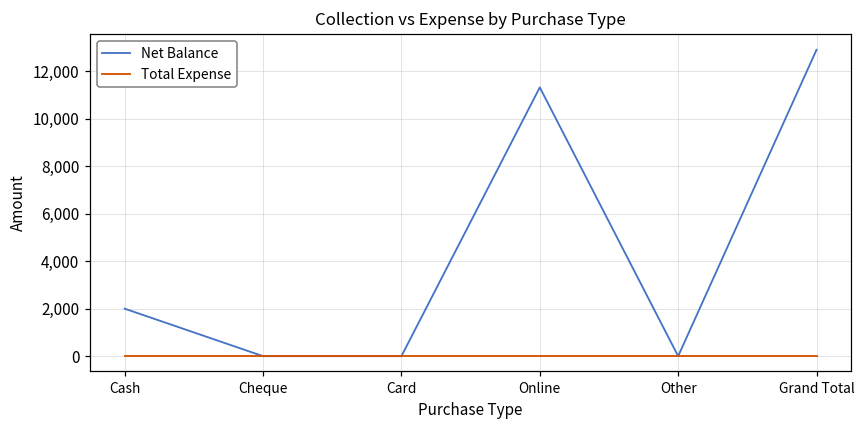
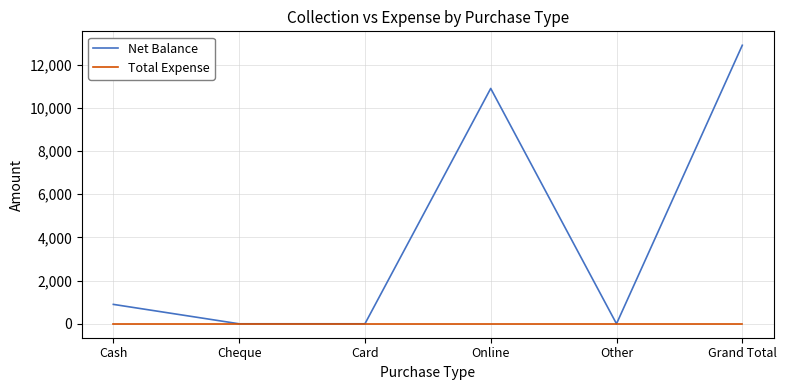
Net Balance, Cash: 2,000 -> 900
Net Balance, Online: 11,300 -> 10,900
